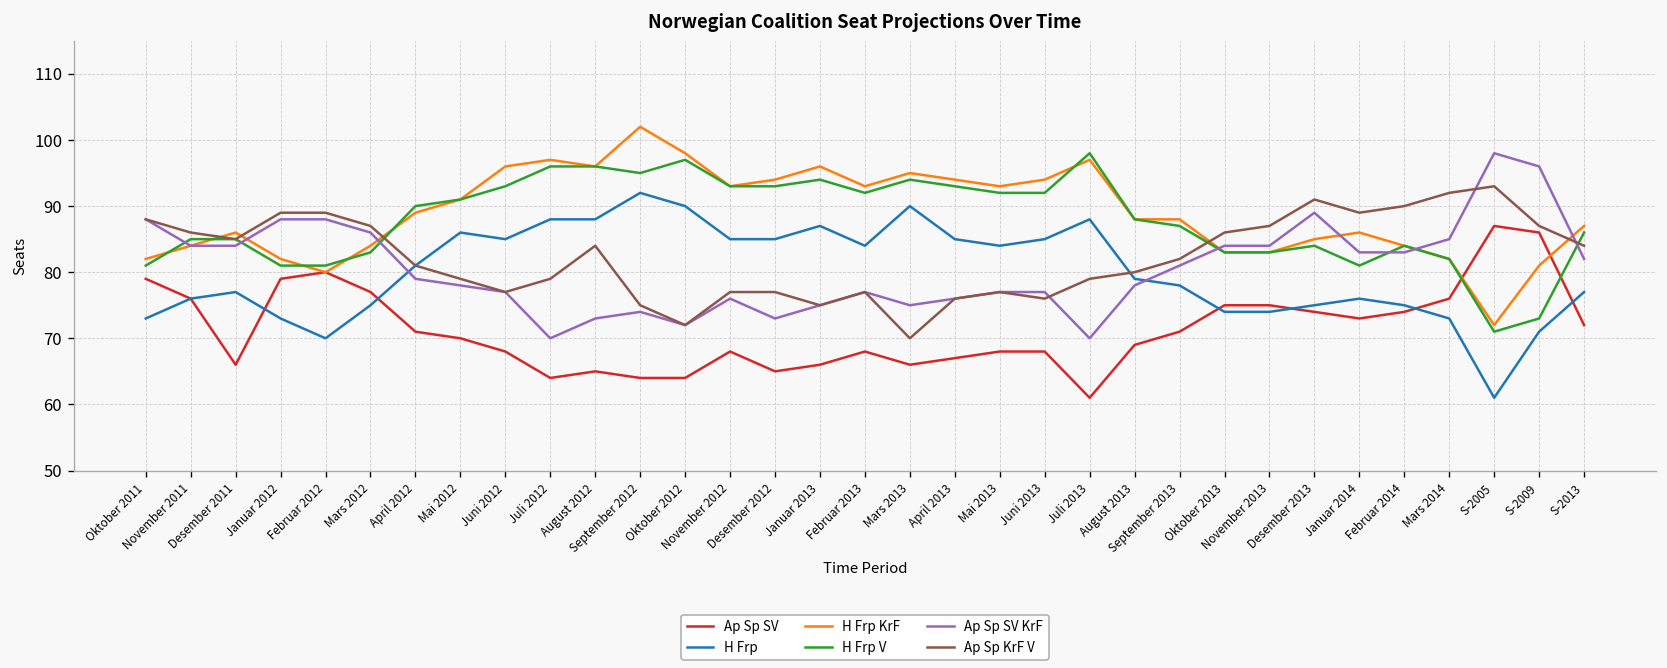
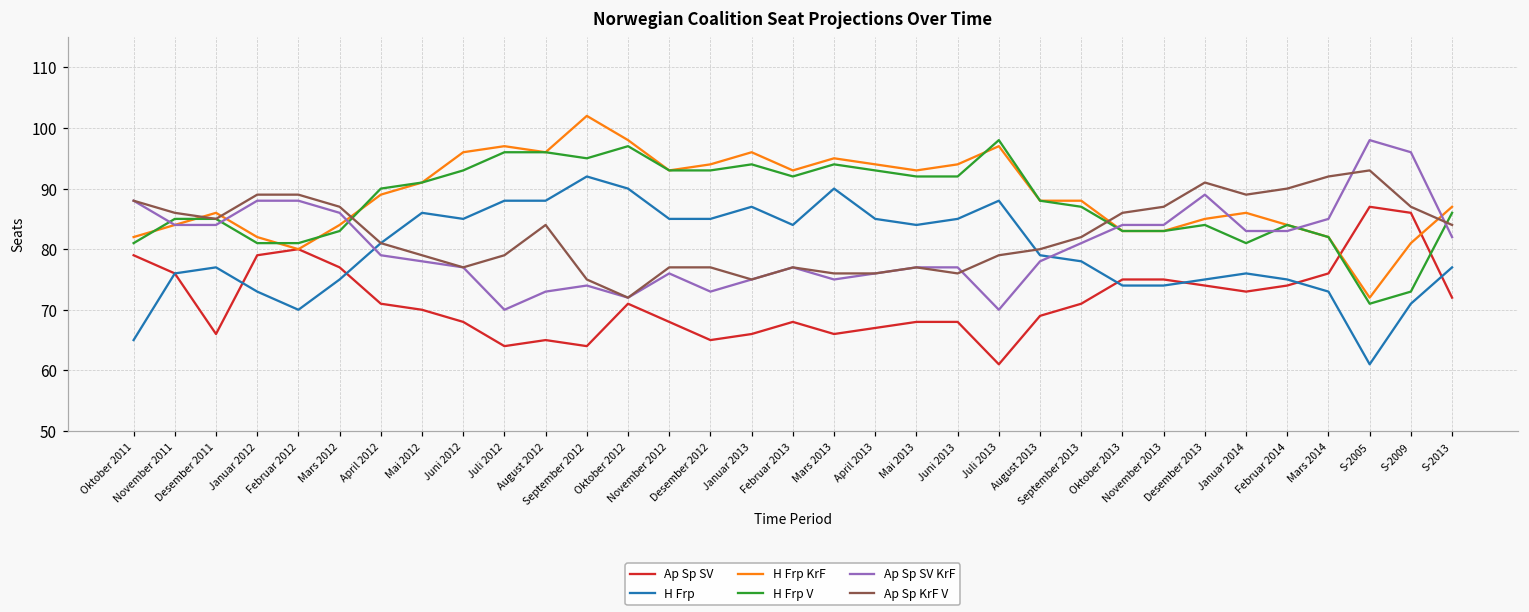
H Frp, Oktober 2011: 73 -> 65
Ap Sp SV, Oktober 2012: 64 -> 71
Ap Sp KrF V, Mars 2013: 70 -> 76
